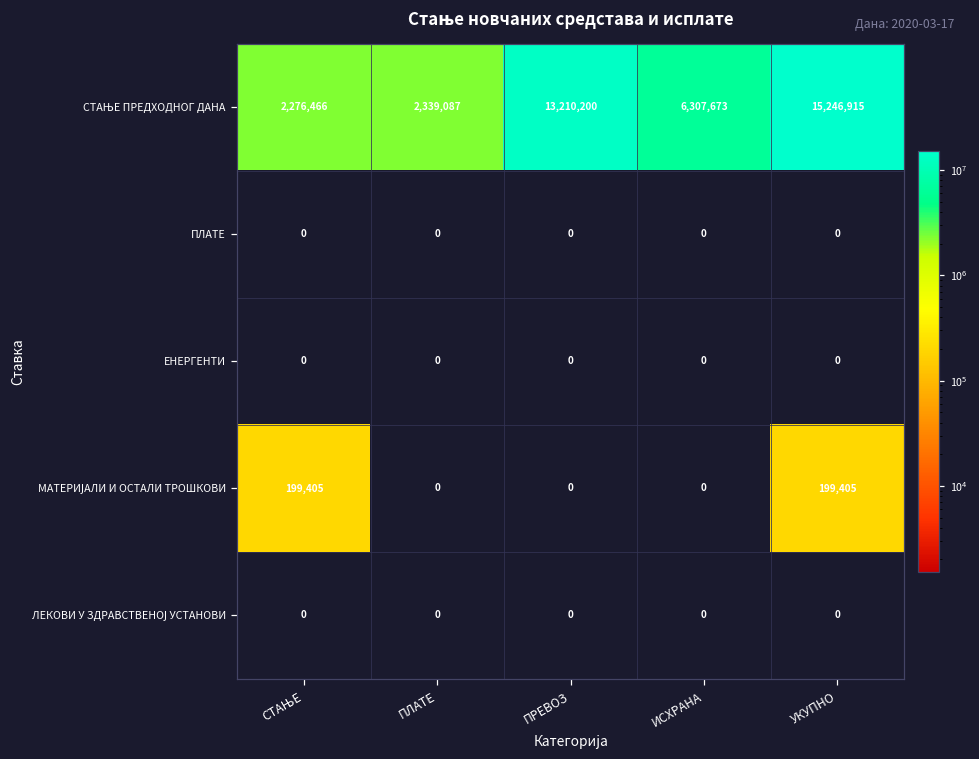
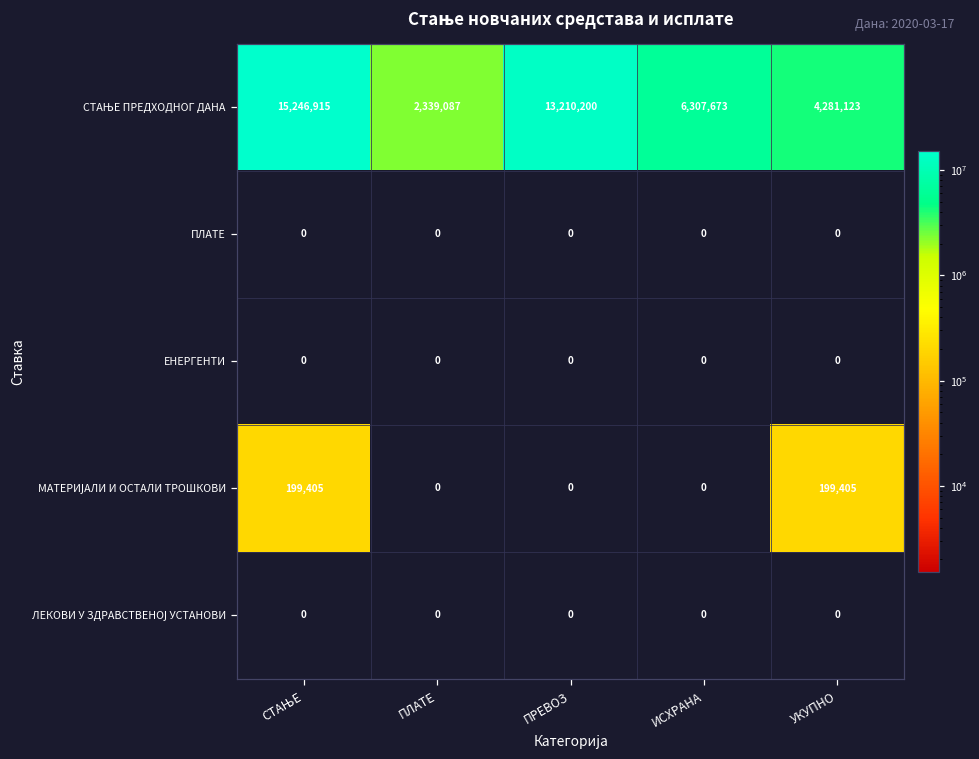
СТАЊЕ ПРЕДХОДНОГ ДАНА, СТАЊЕ: 2,276,466 -> 15,246,915
СТАЊЕ ПРЕДХОДНОГ ДАНА, УКУПНО: 15,246,915 -> 4,281,123
